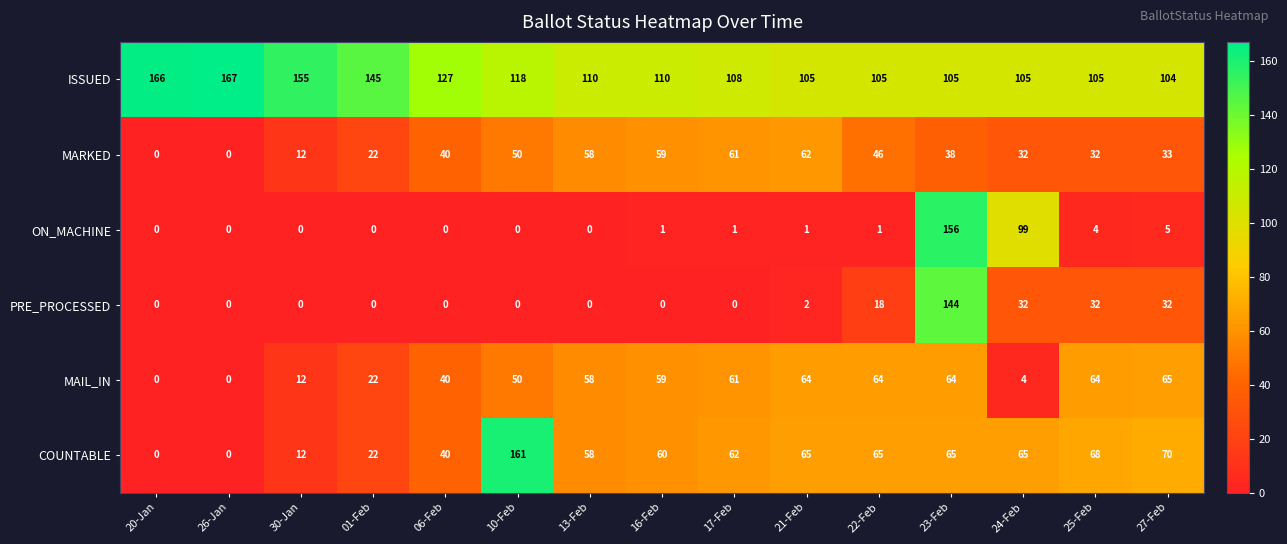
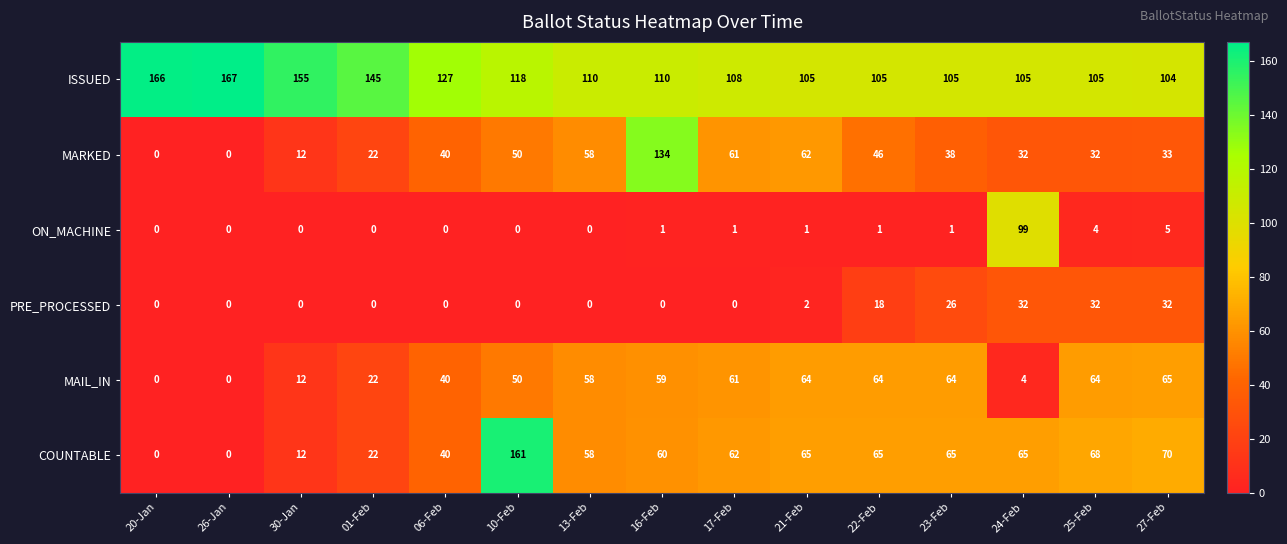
MARKED, 16-Feb: 59 -> 134
ON_MACHINE, 23-Feb: 156 -> 1
PRE_PROCESSED, 23-Feb: 144 -> 26
